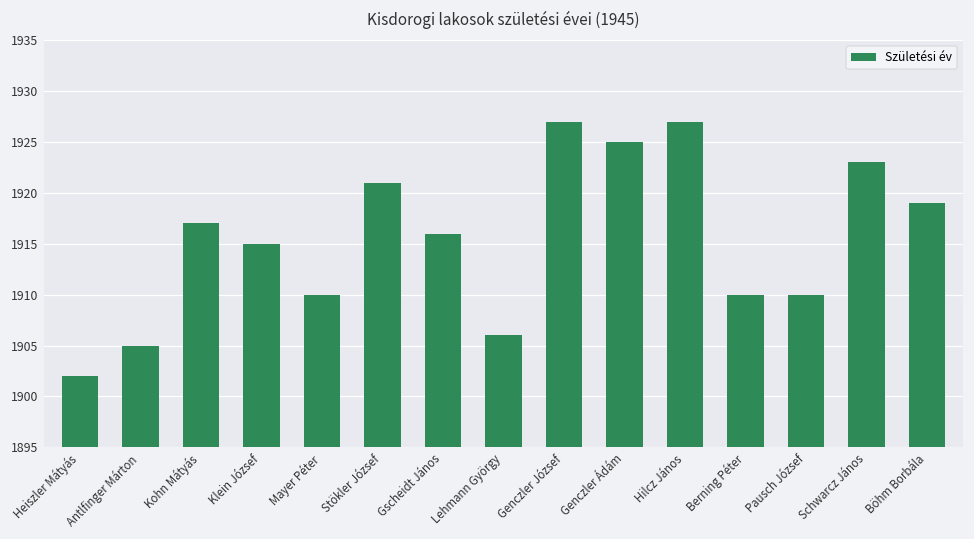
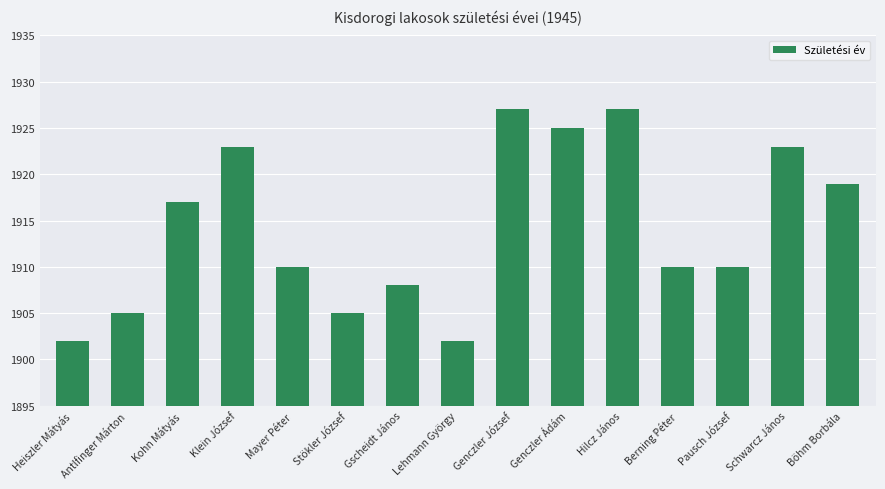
Klein József: 1915 -> 1923
Stökler József: 1921 -> 1905
Gscheidt János: 1916 -> 1908
Lehmann György: 1906 -> 1902
